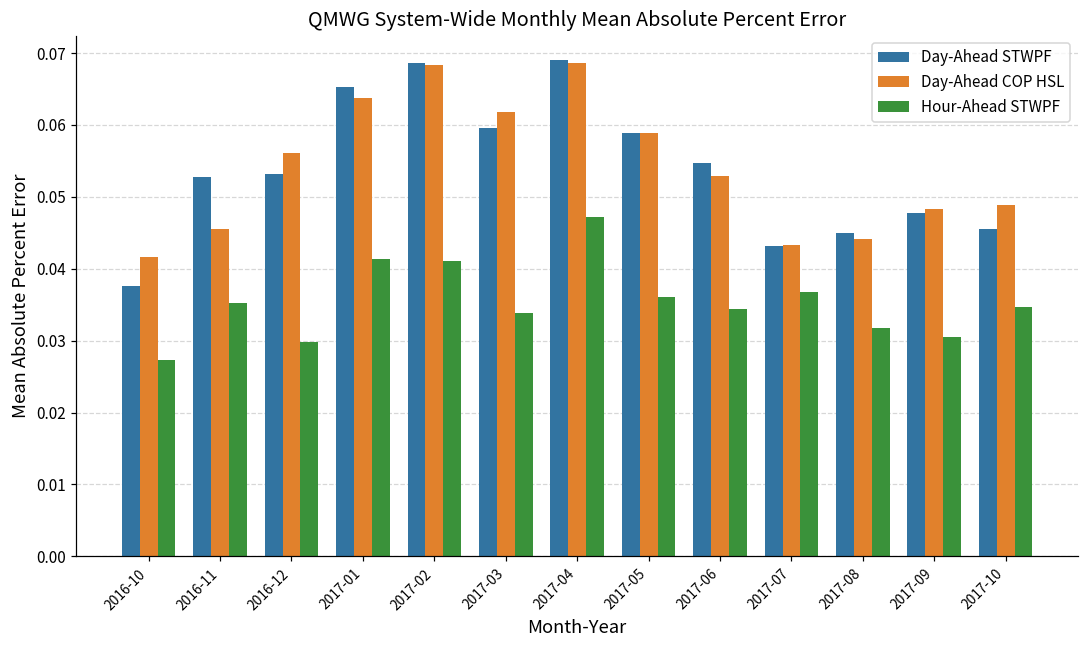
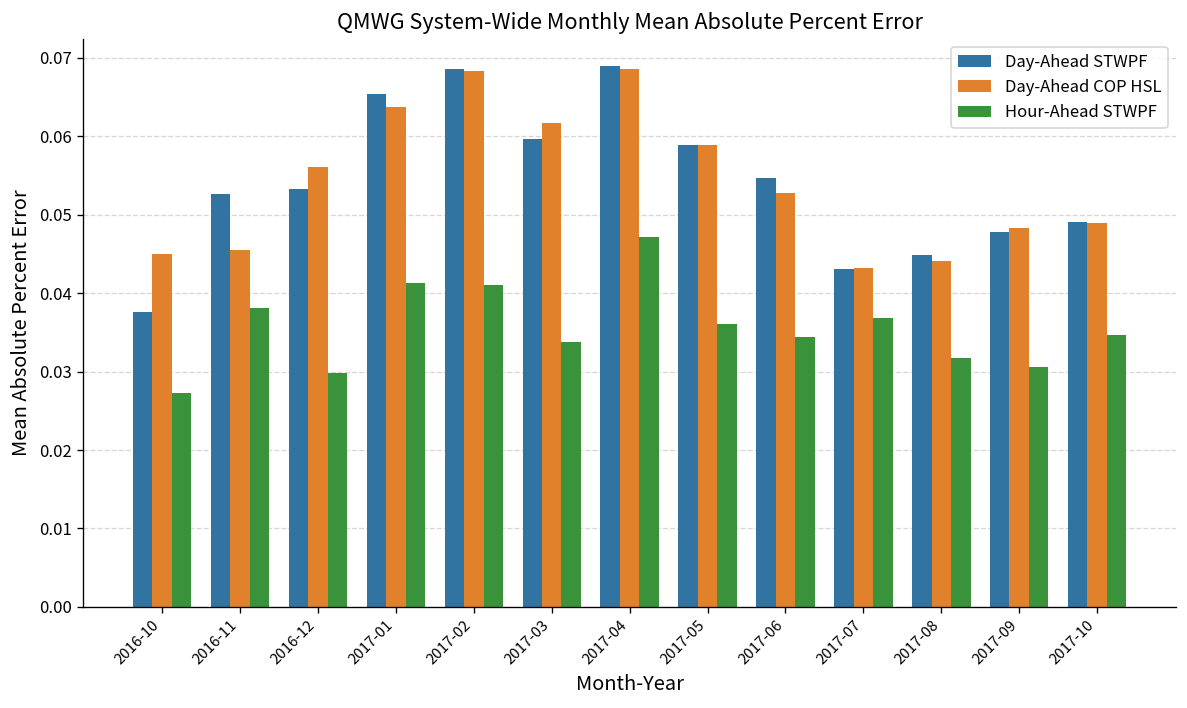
Day-Ahead COP HSL, 2016-10: 0.042 -> 0.045
Hour-Ahead STWPF, 2016-11: 0.035 -> 0.038
Day-Ahead STWPF, 2017-10: 0.046 -> 0.049
